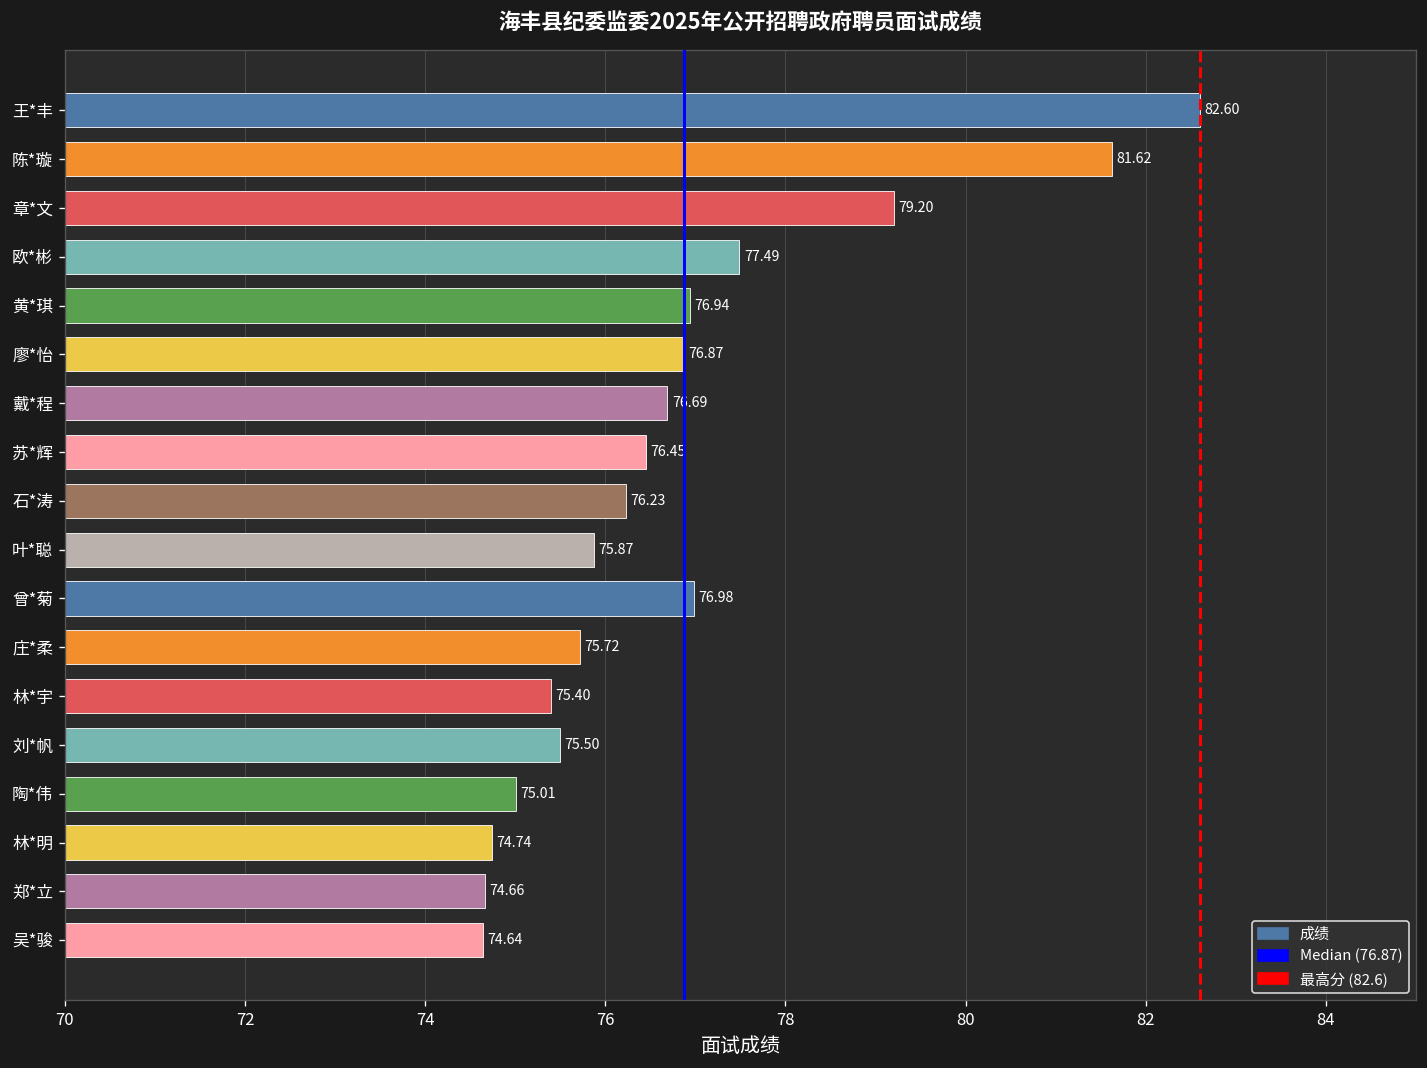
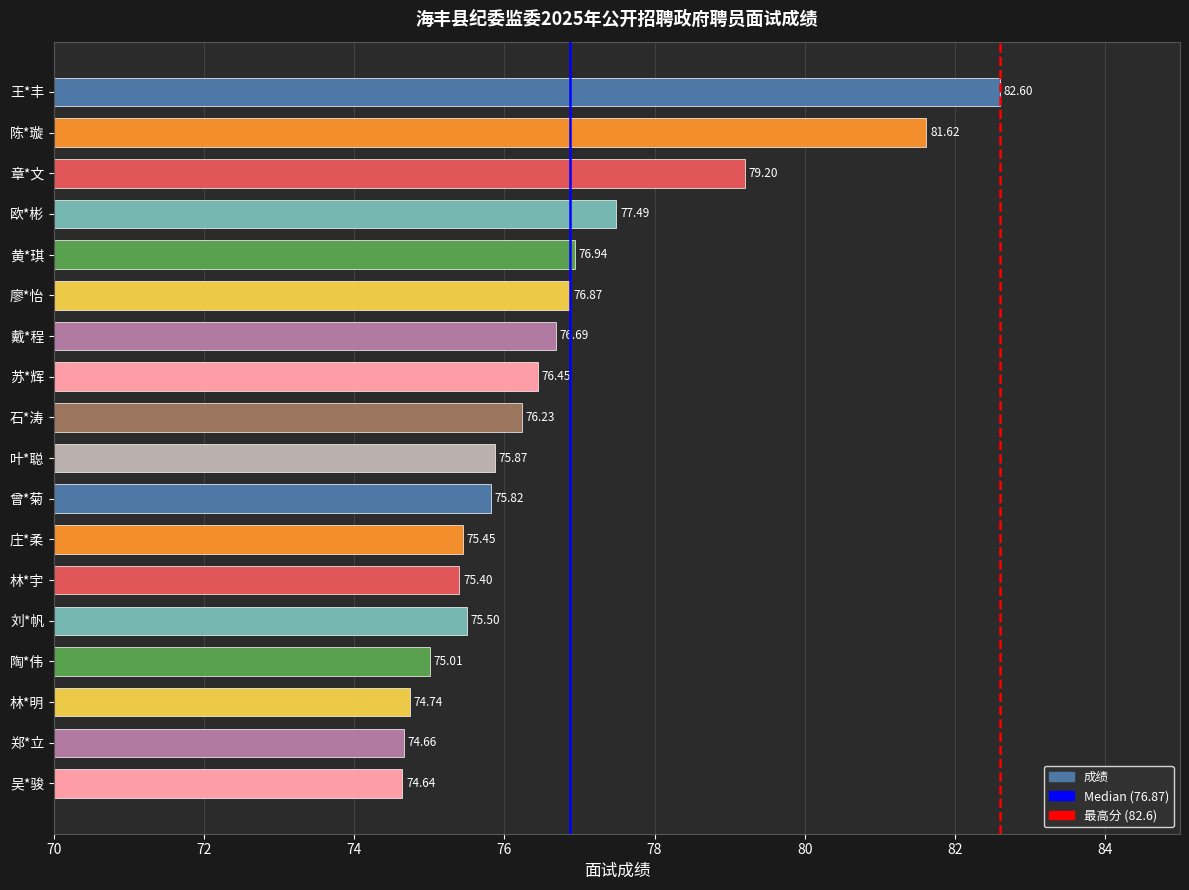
曾*菊: 76.98 -> 75.82
庄*柔: 75.72 -> 75.45
